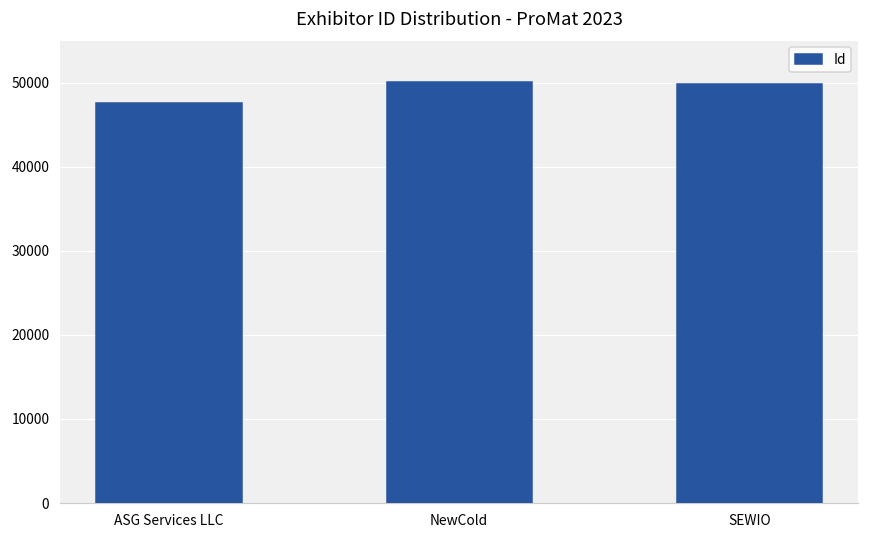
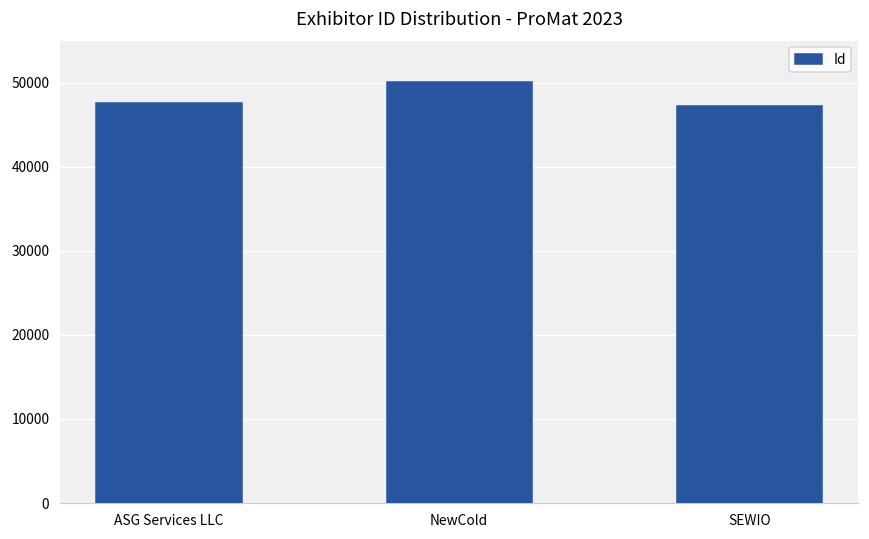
SEWIO: 50000 -> 47000
